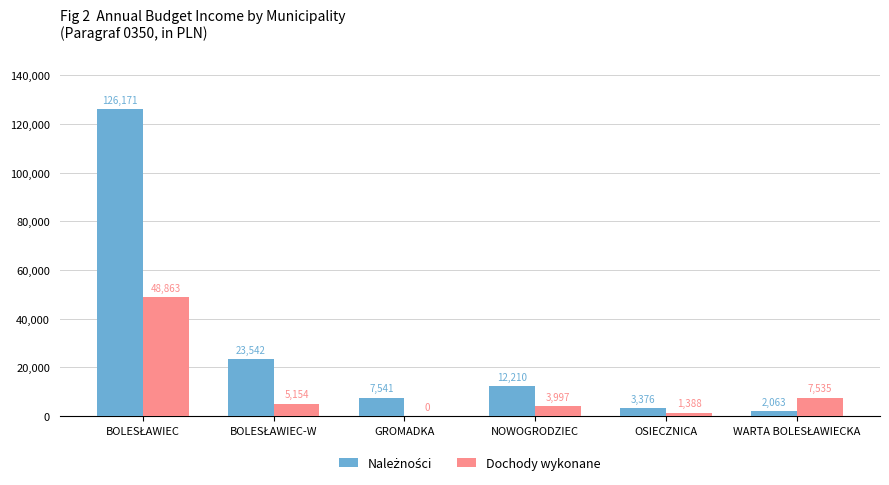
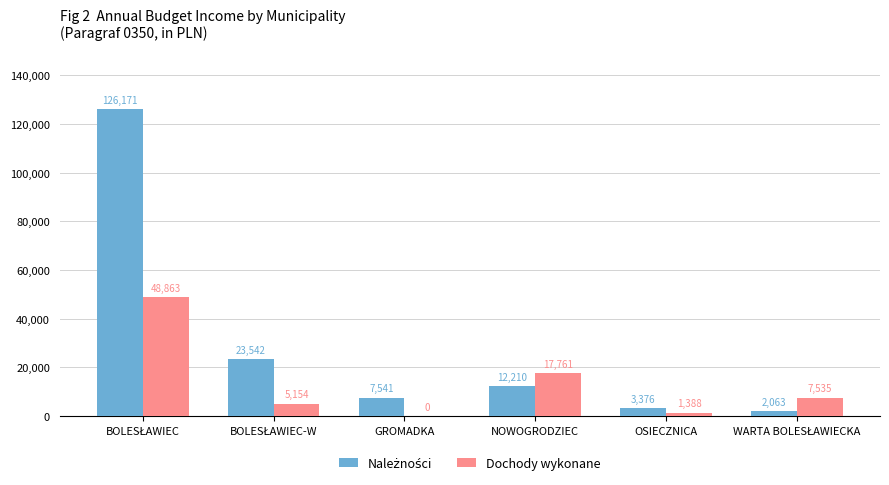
Dochody wykonane, NOWOGRODZIEC: 3,997 -> 17,761
